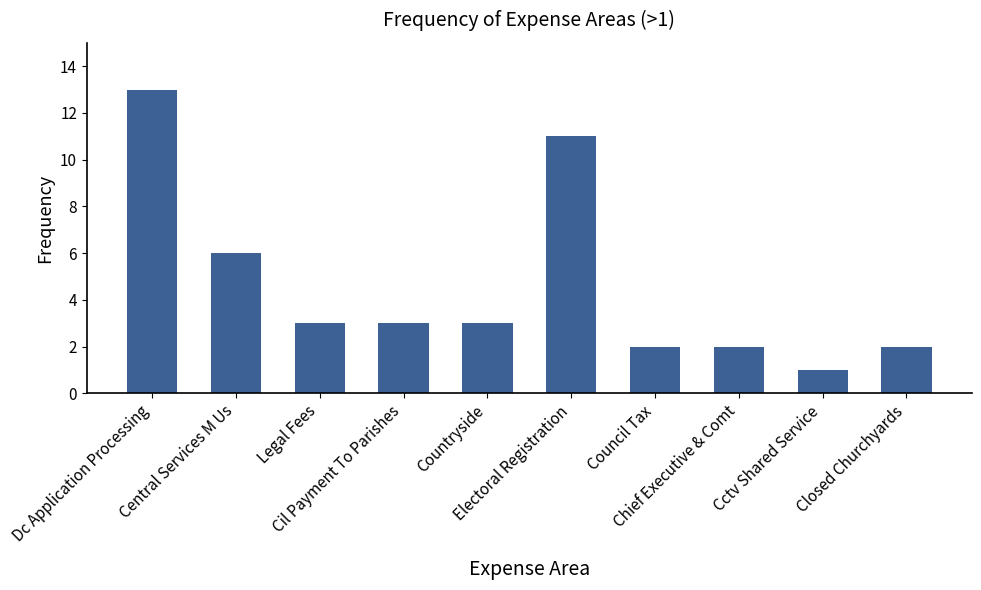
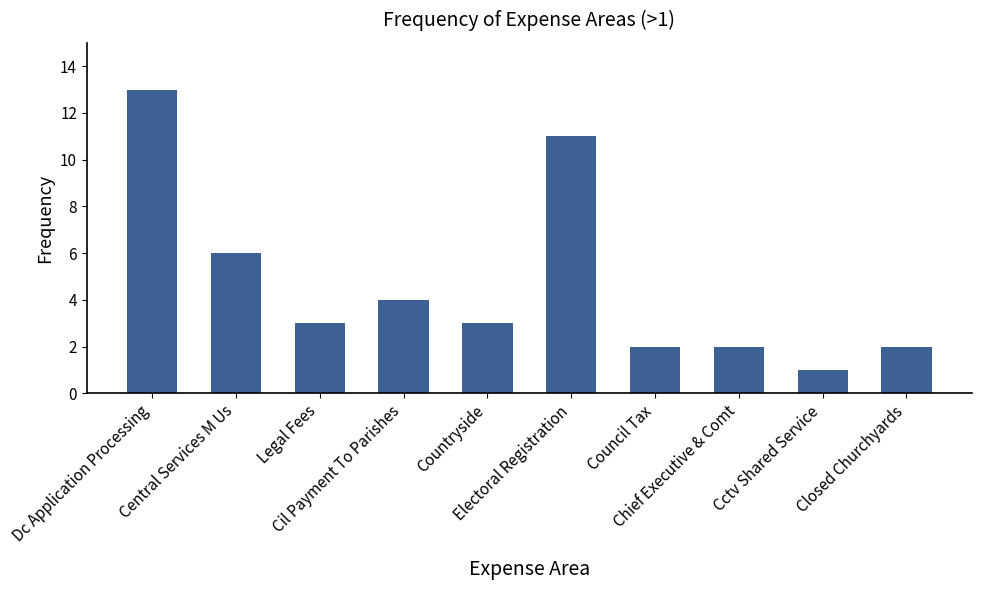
Cil Payment To Parishes: 3 -> 4
